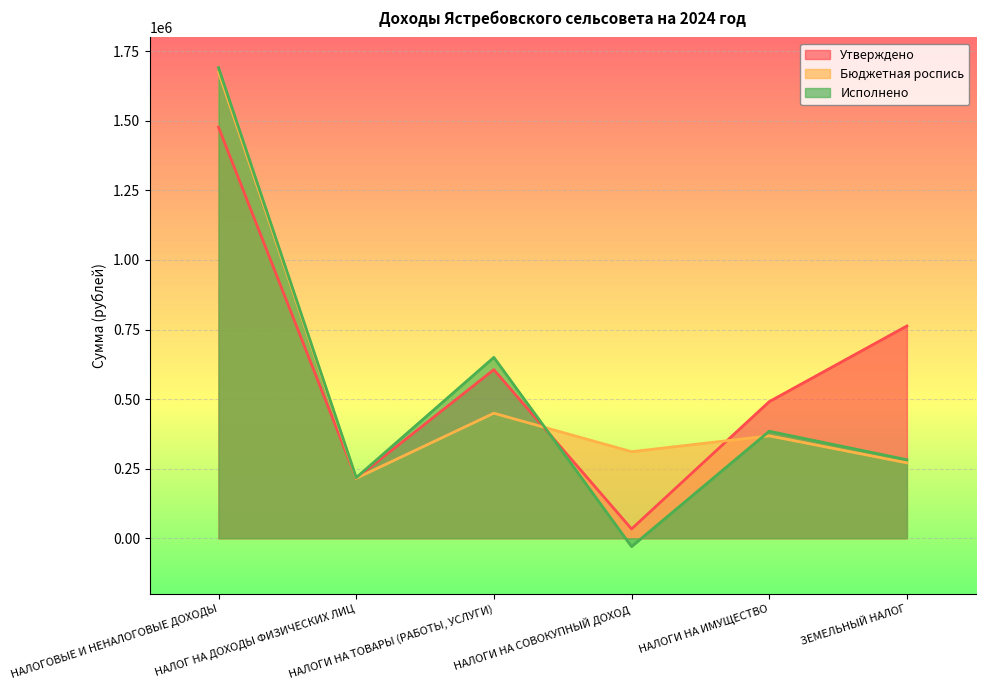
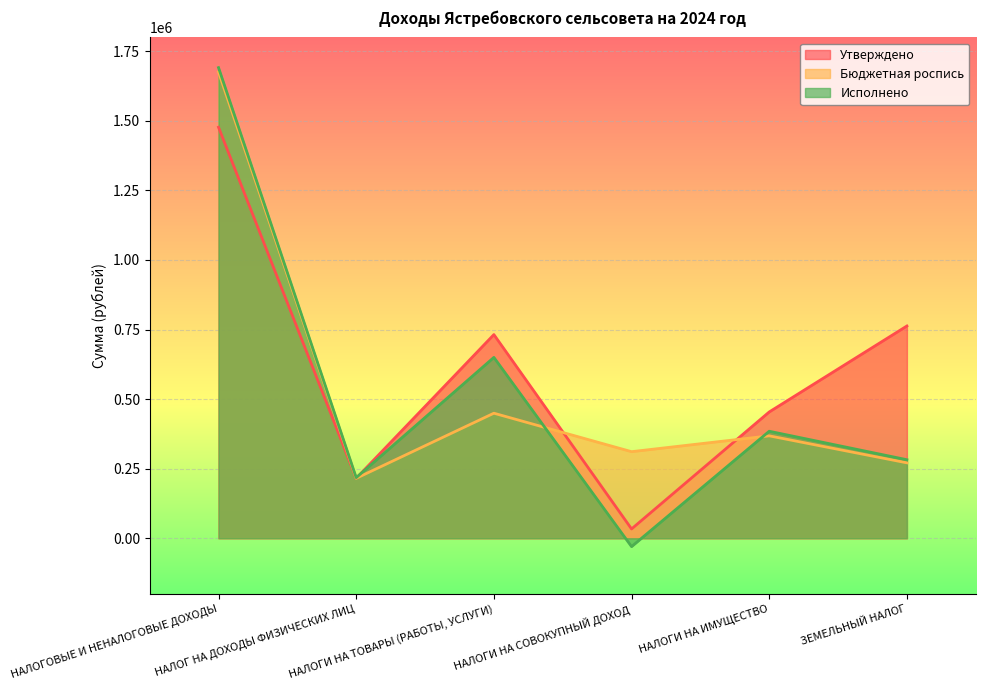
Утверждено, НАЛОГИ НА ТОВАРЫ (РАБОТЫ, УСЛУГИ): 610000 -> 730000
Утверждено, НАЛОГИ НА ИМУЩЕСТВО: 490000 -> 450000
